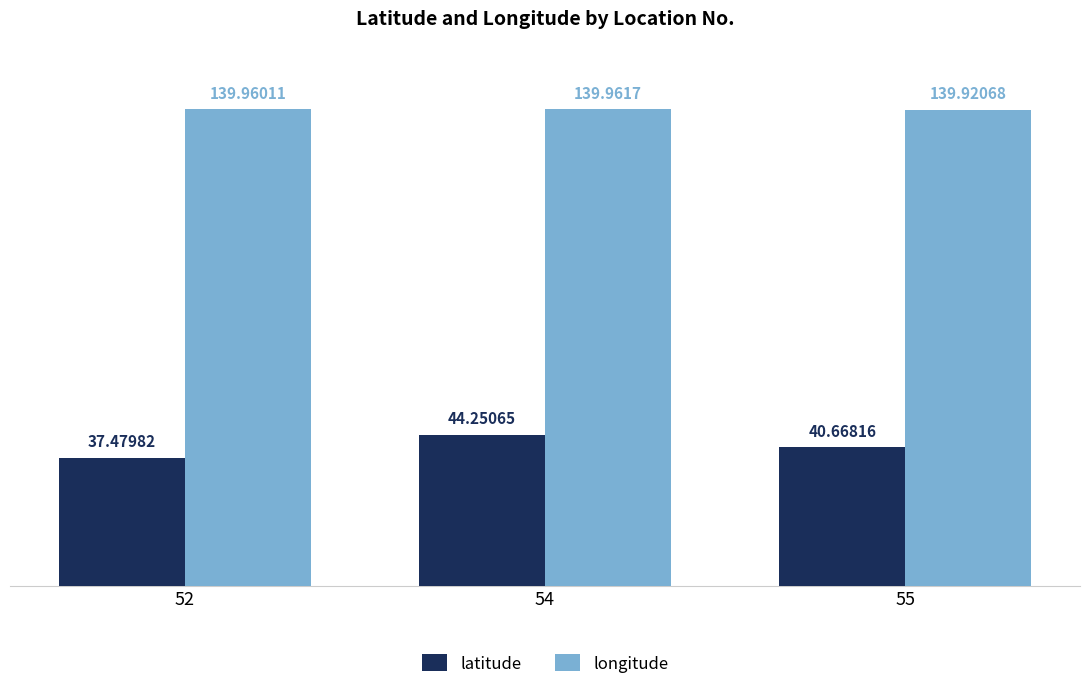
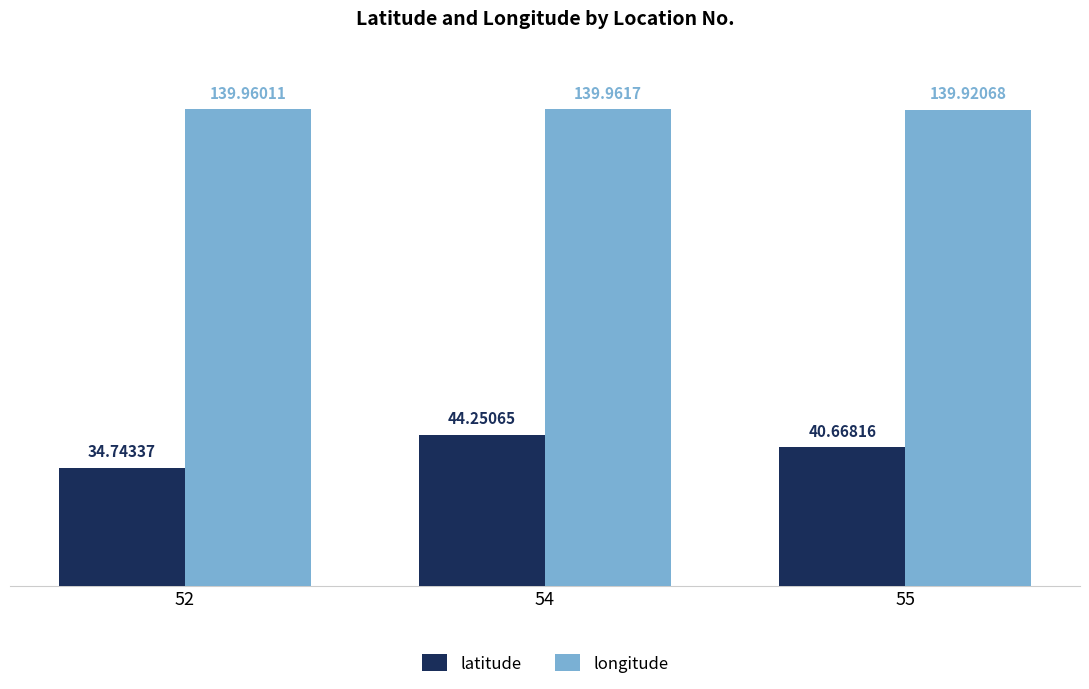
latitude, 52: 37.47982 -> 34.74337
